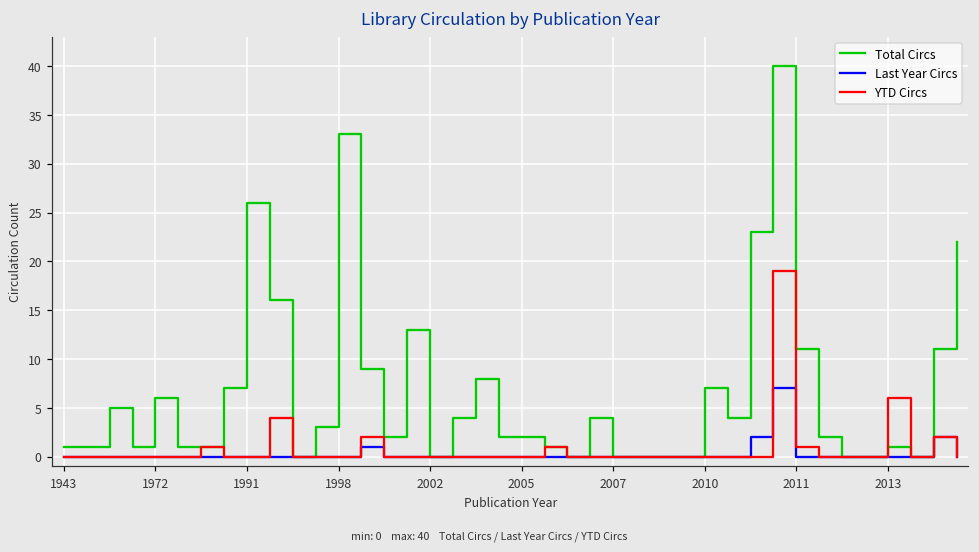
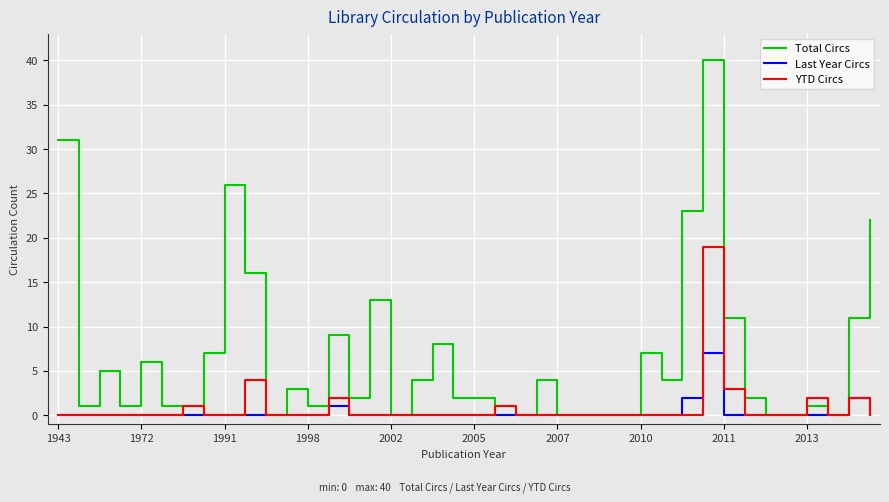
Total Circs, 1943: 1 -> 31
Total Circs, 1998: 33 -> 1
YTD Circs, 2011: 1 -> 3
YTD Circs, 2013: 6 -> 2
